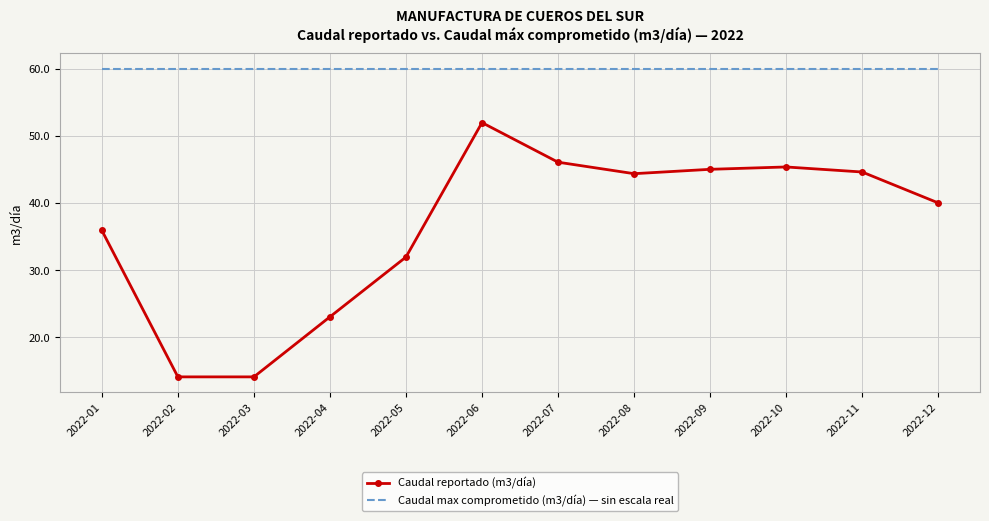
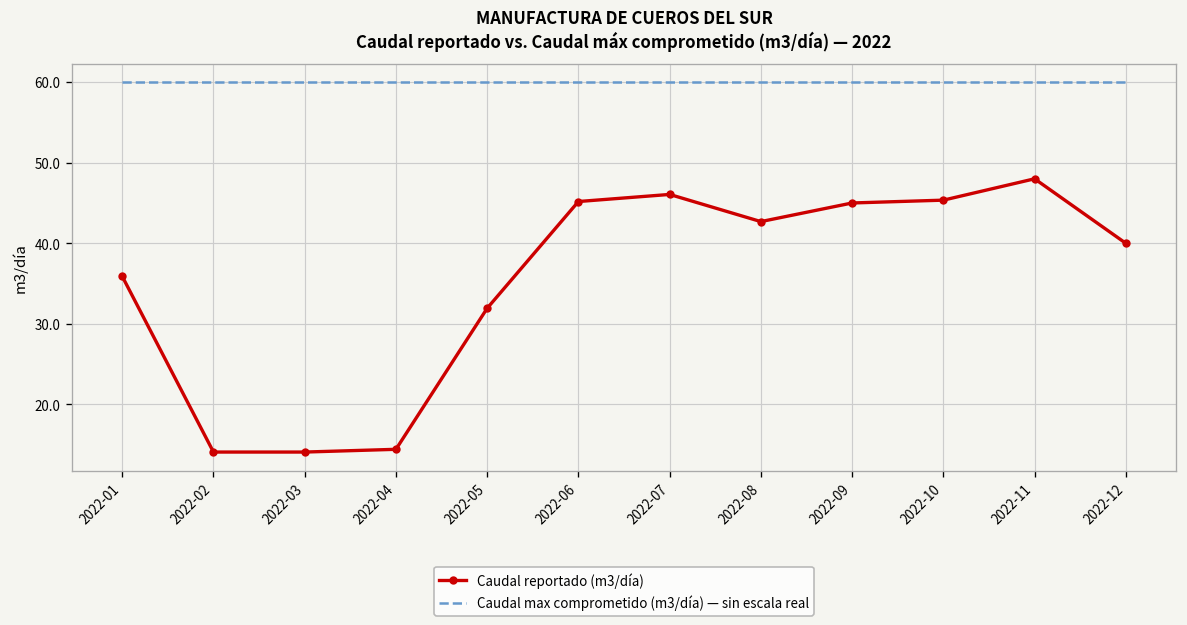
Caudal reportado (m3/día), 2022-04: 23 -> 14
Caudal reportado (m3/día), 2022-06: 52 -> 45
Caudal reportado (m3/día), 2022-08: 44 -> 43
Caudal reportado (m3/día), 2022-11: 45 -> 48
